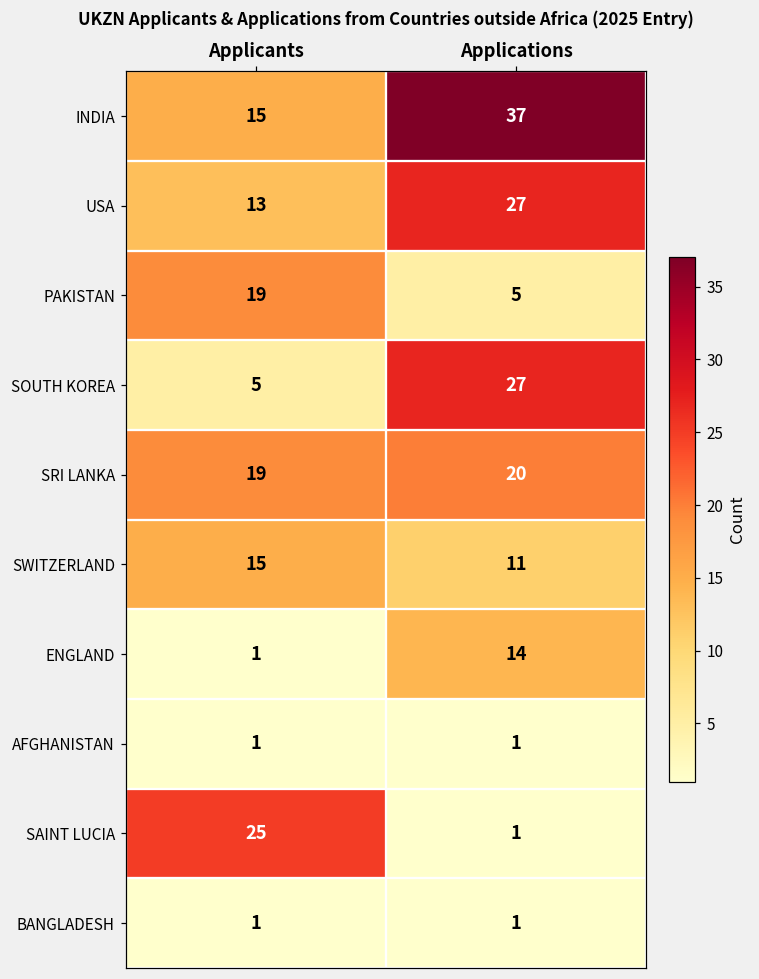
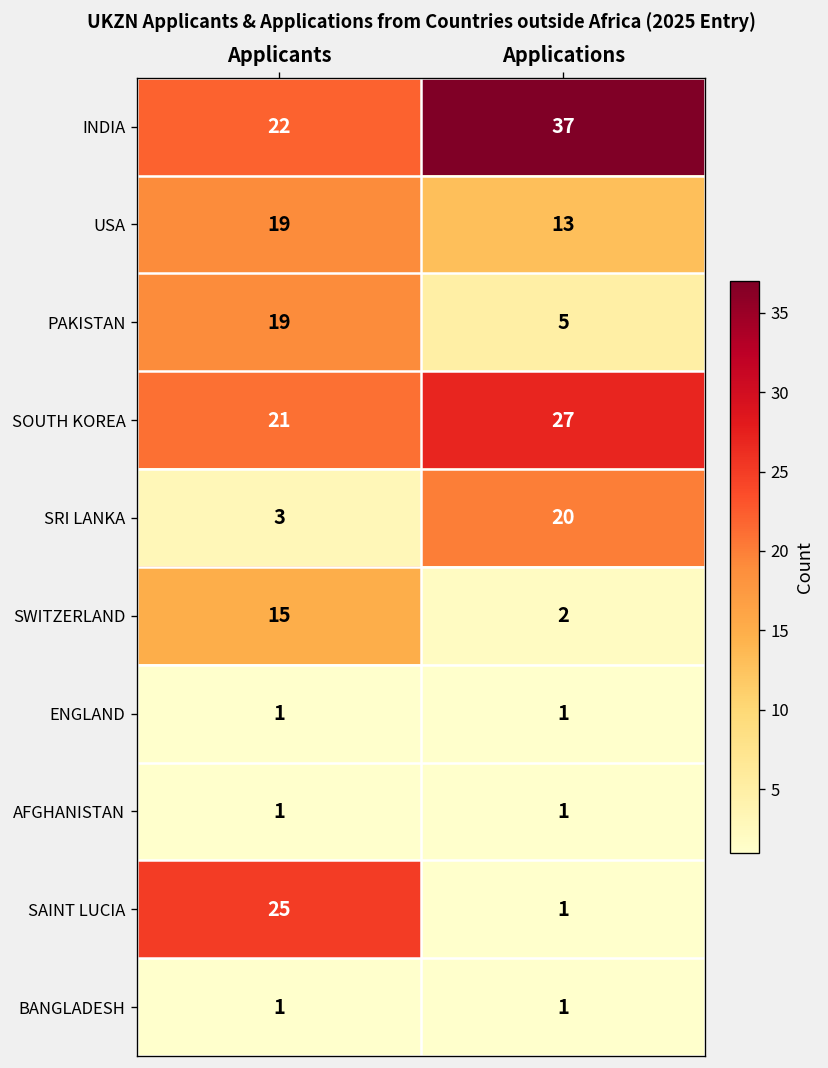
INDIA, Applicants: 15 -> 22
USA, Applicants: 13 -> 19
USA, Applications: 27 -> 13
SOUTH KOREA, Applicants: 5 -> 21
SRI LANKA, Applicants: 19 -> 3
SWITZERLAND, Applications: 11 -> 2
ENGLAND, Applications: 14 -> 1
